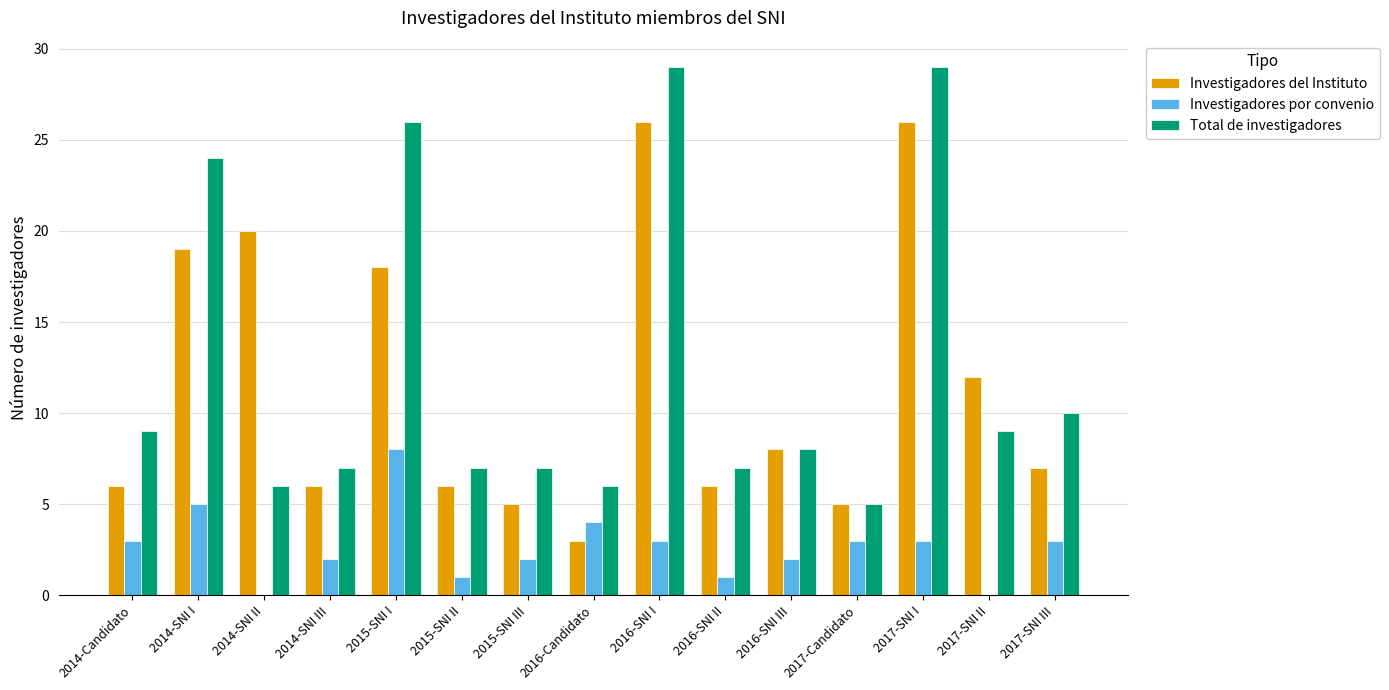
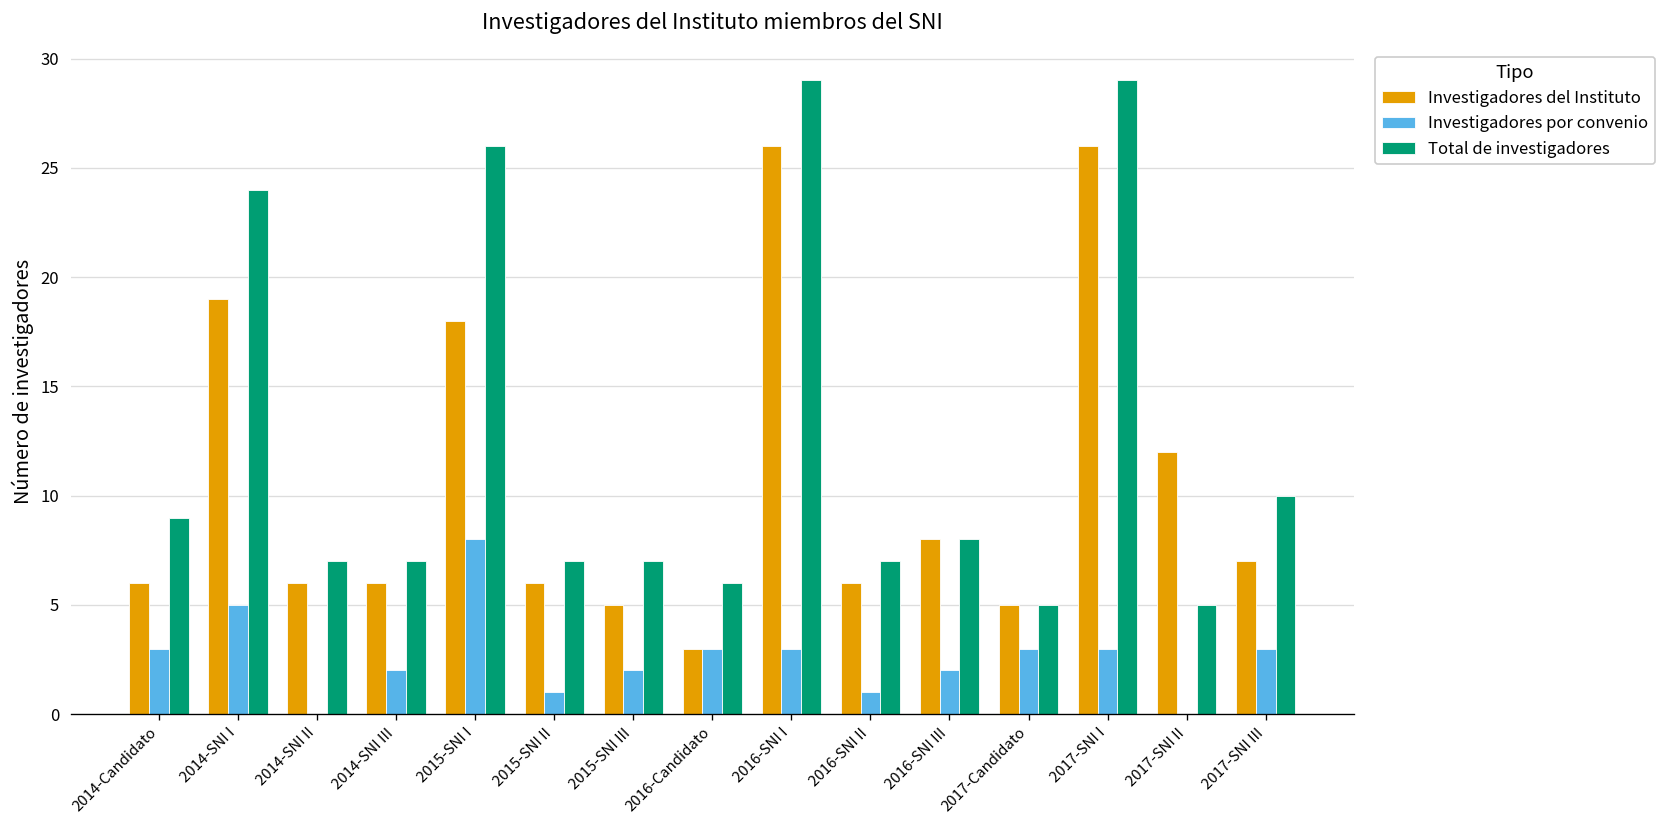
Investigadores del Instituto, 2014-SNI II: 20 -> 6
Total de investigadores, 2014-SNI II: 6 -> 7
Investigadores por convenio, 2016-Candidato: 4 -> 3
Total de investigadores, 2017-SNI II: 9 -> 5
